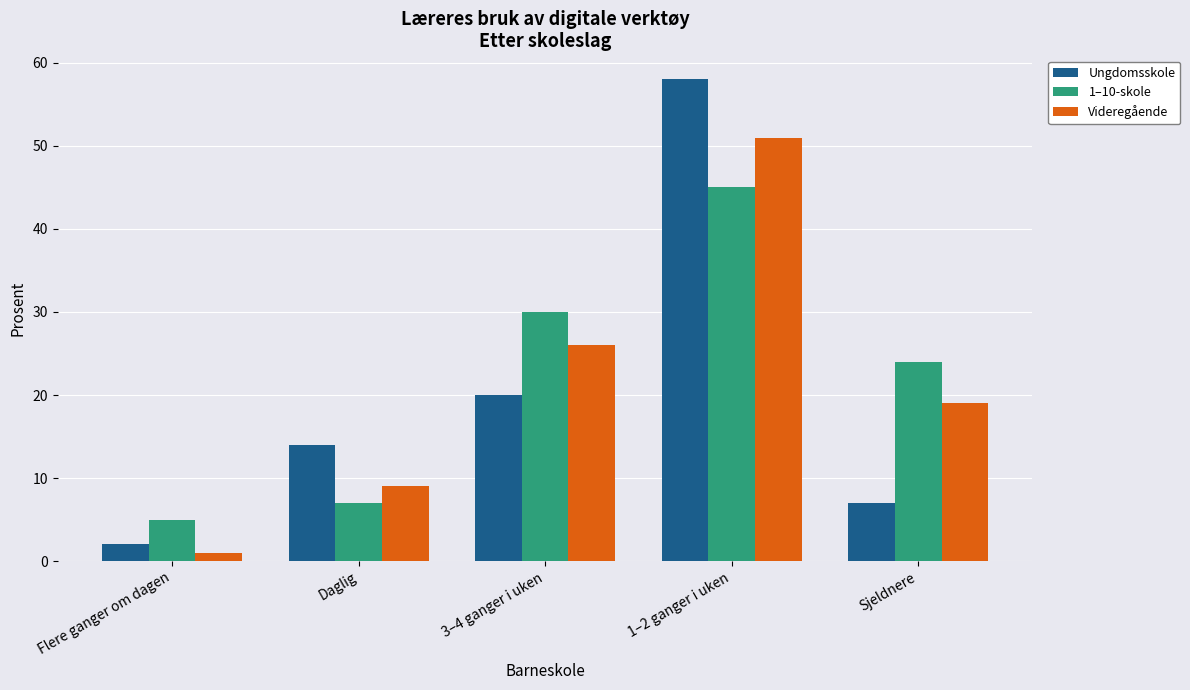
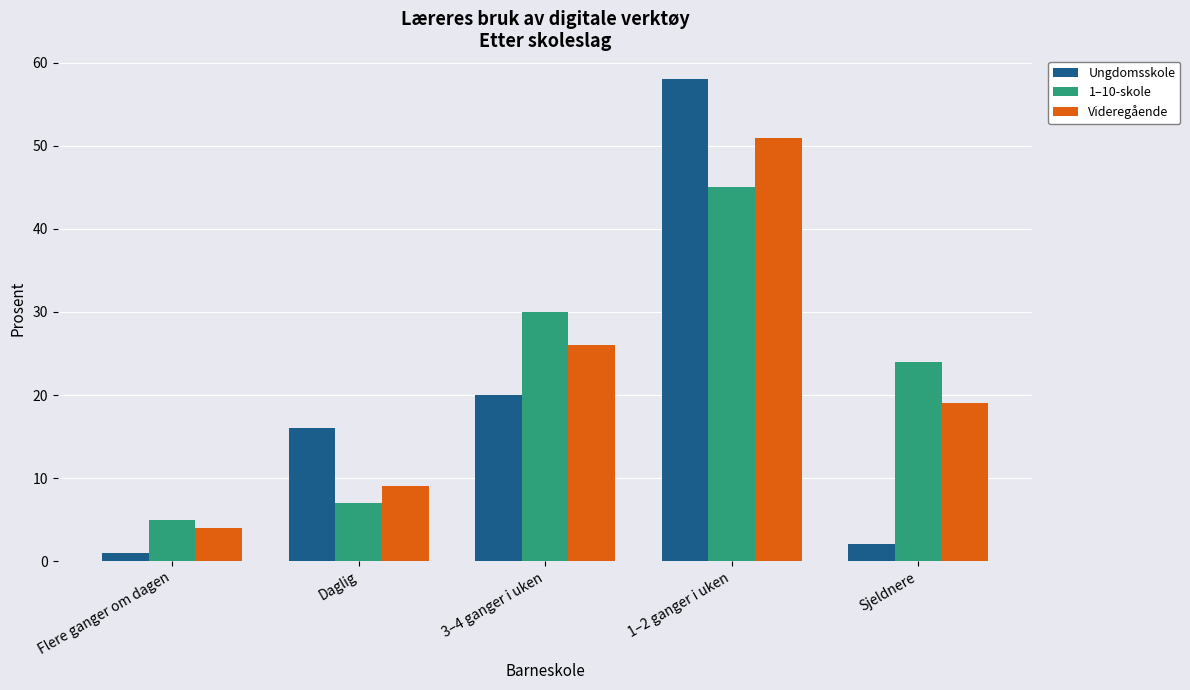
Ungdomsskole, Flere ganger om dagen: 2 -> 1
Videregående, Flere ganger om dagen: 1 -> 4
Ungdomsskole, Daglig: 14 -> 16
Ungdomsskole, Sjeldnere: 7 -> 2
